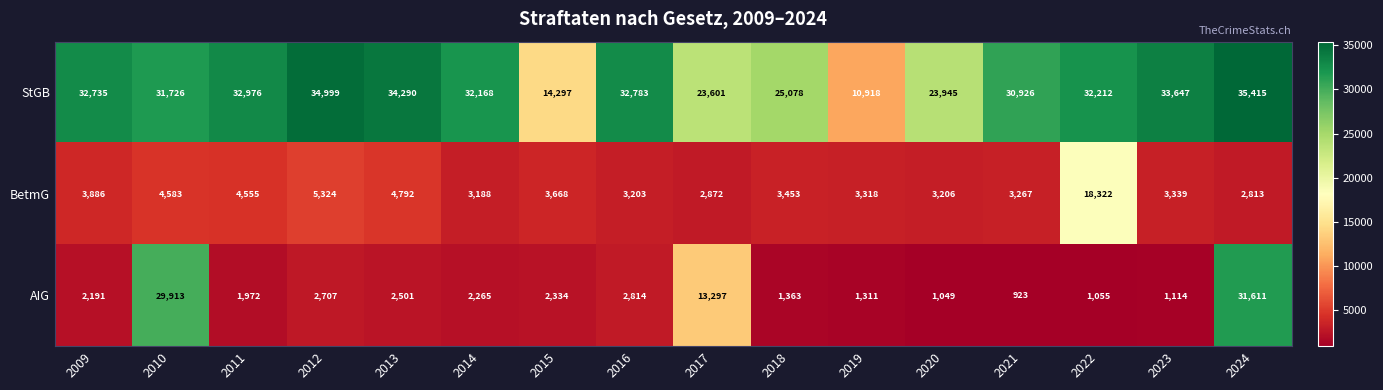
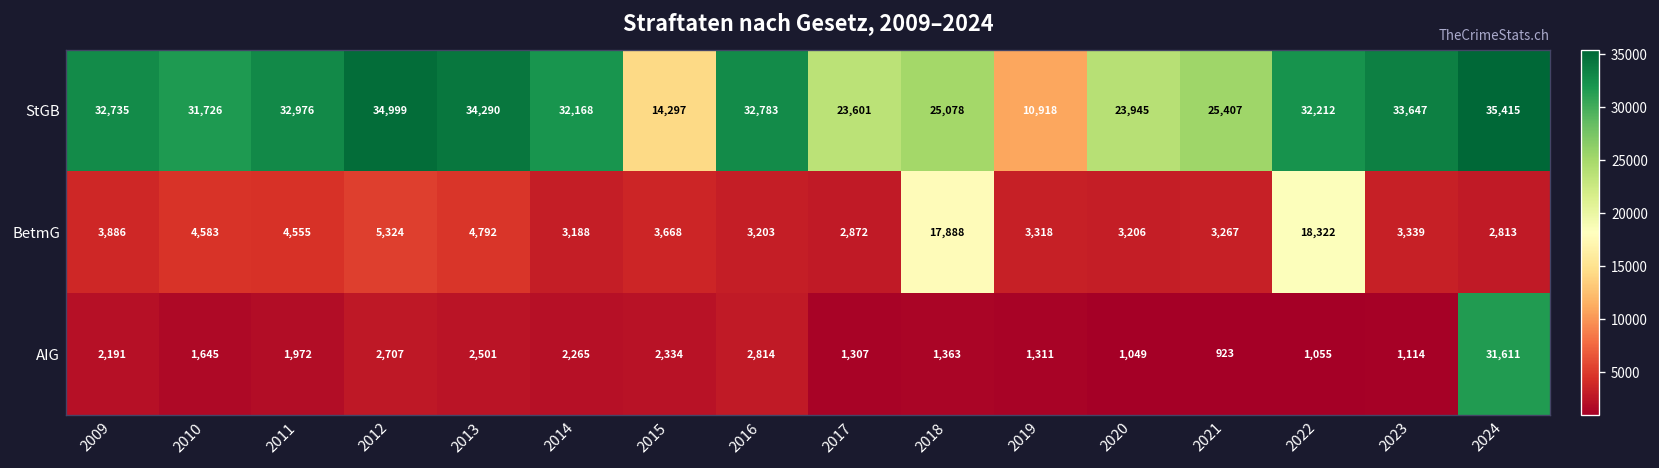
StGB, 2021: 30,926 -> 25,407
BetmG, 2018: 3,453 -> 17,888
AIG, 2010: 29,913 -> 1,645
AIG, 2017: 13,297 -> 1,307
